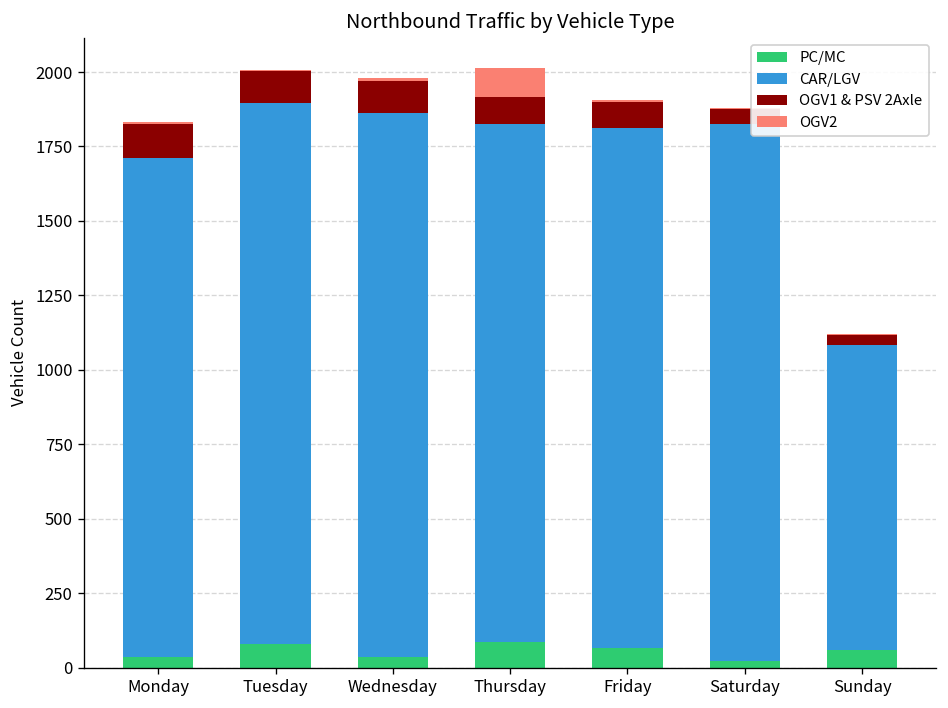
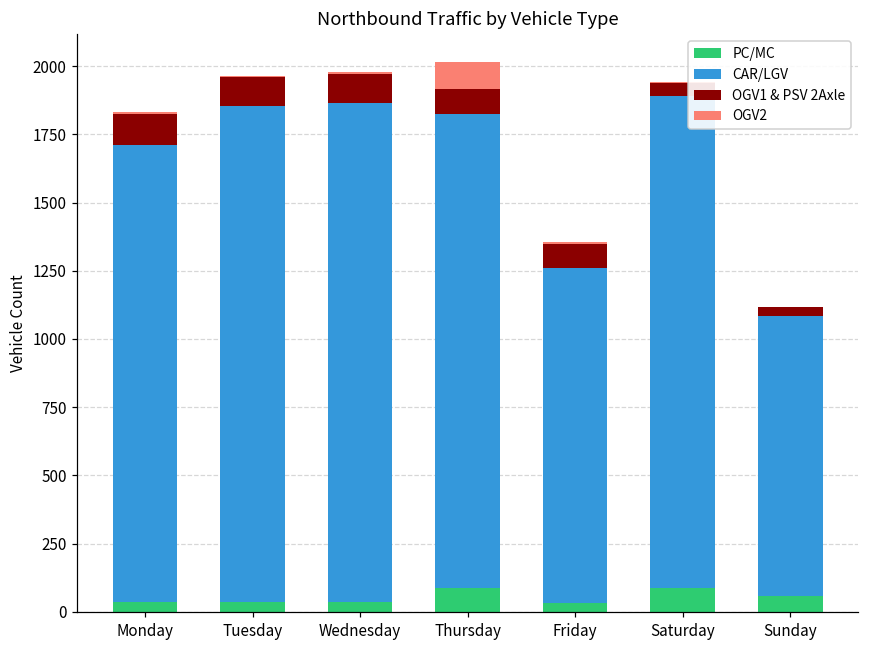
PC/MC, Tuesday: 80 -> 40
PC/MC, Friday: 70 -> 30
CAR/LGV, Friday: 1750 -> 1230
PC/MC, Saturday: 20 -> 90
